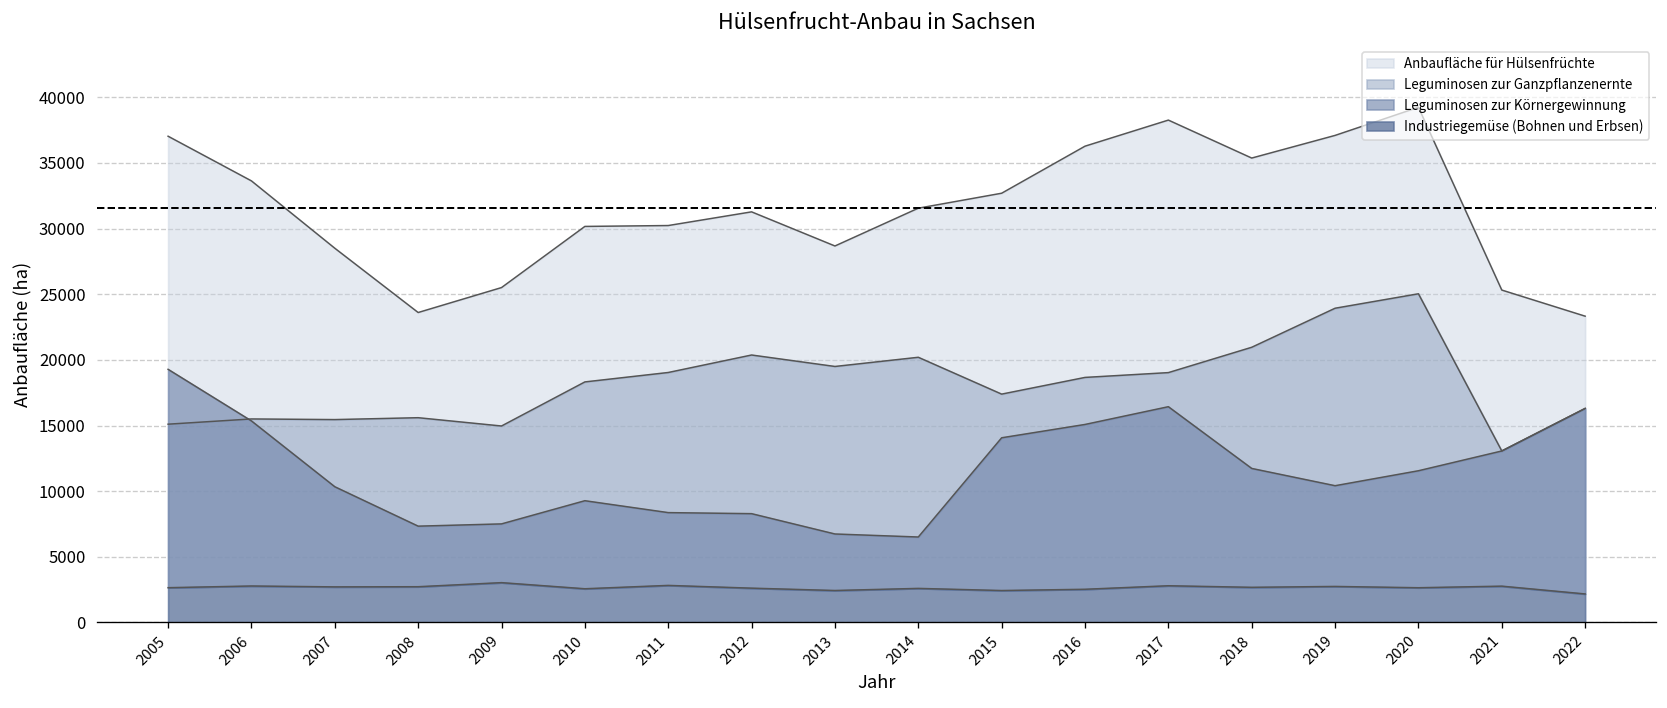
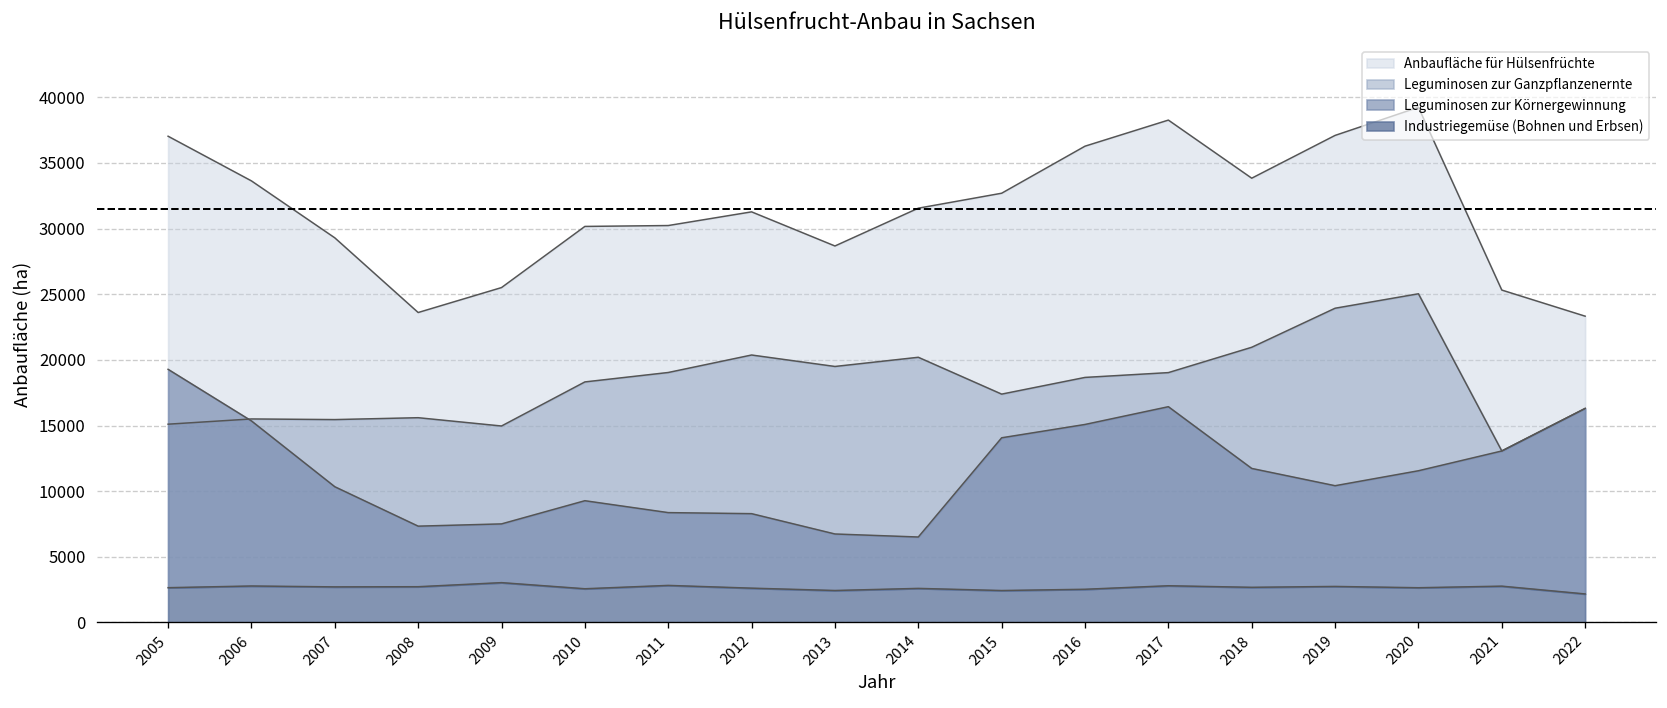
Anbaufläche für Hülsenfrüchte, 2007: 28500 -> 29300
Anbaufläche für Hülsenfrüchte, 2018: 35400 -> 33800
